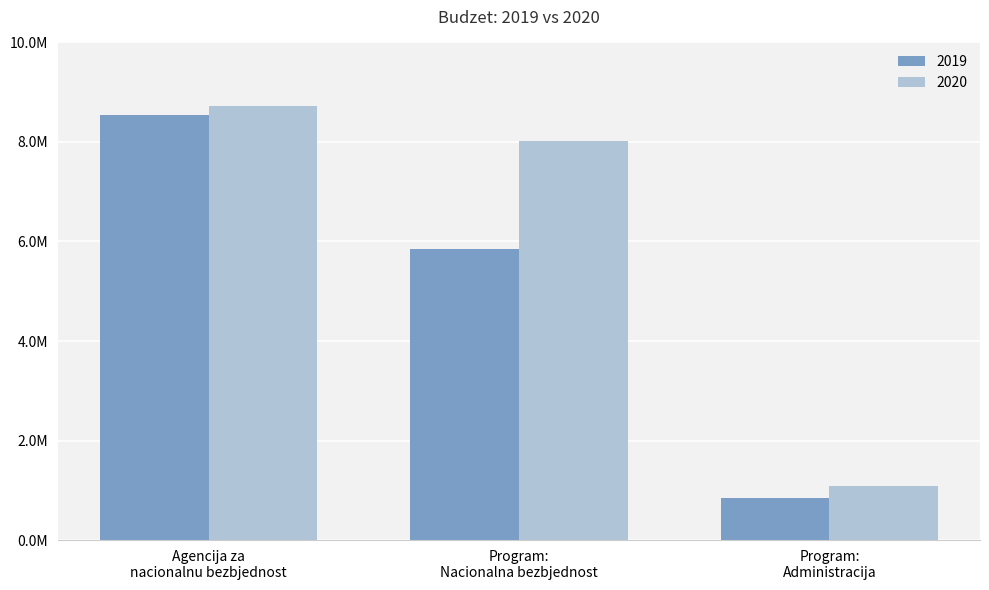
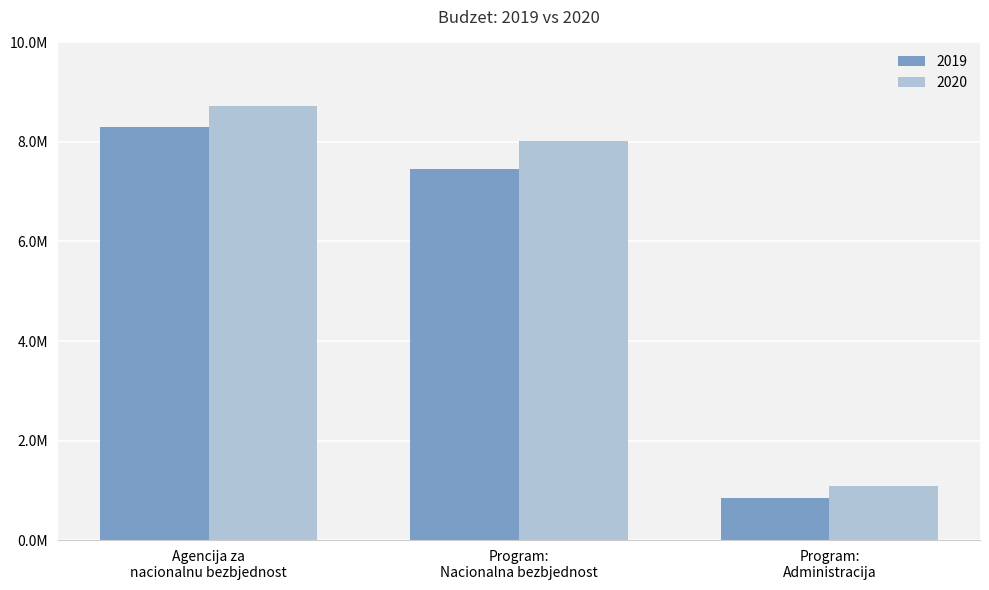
2019, Agencija za nacionalnu bezbjednost: 8500000 -> 8300000
2019, Program: Nacionalna bezbjednost: 5900000 -> 7500000
